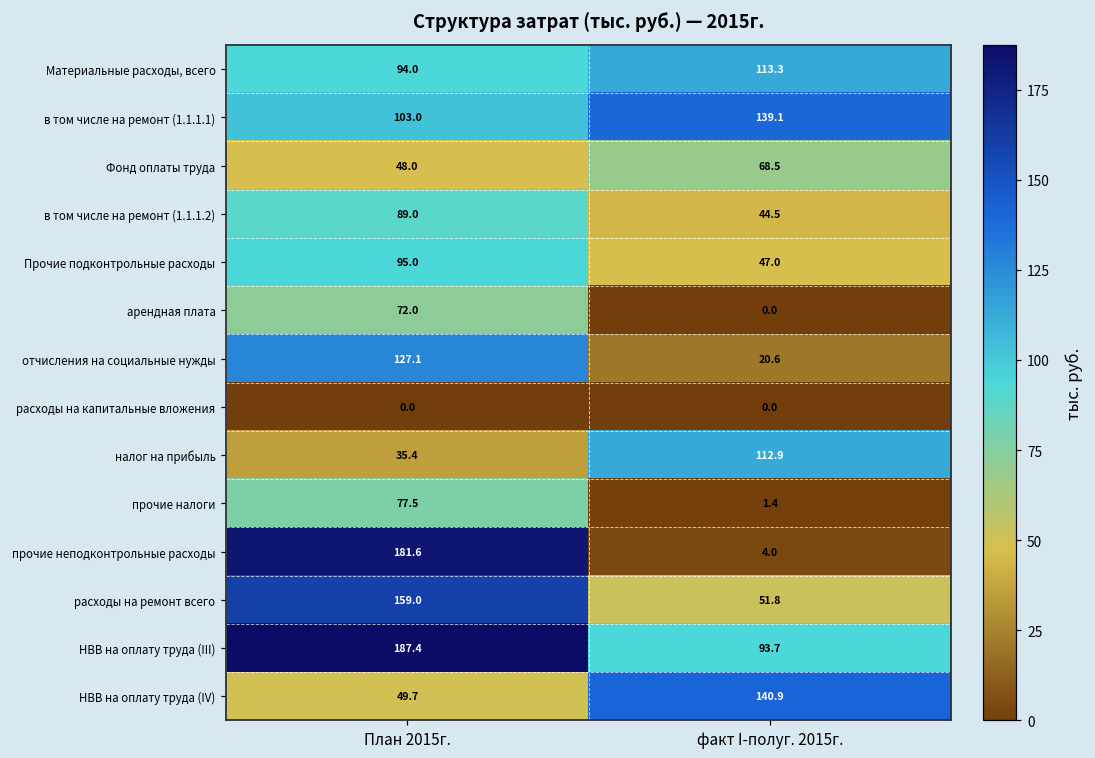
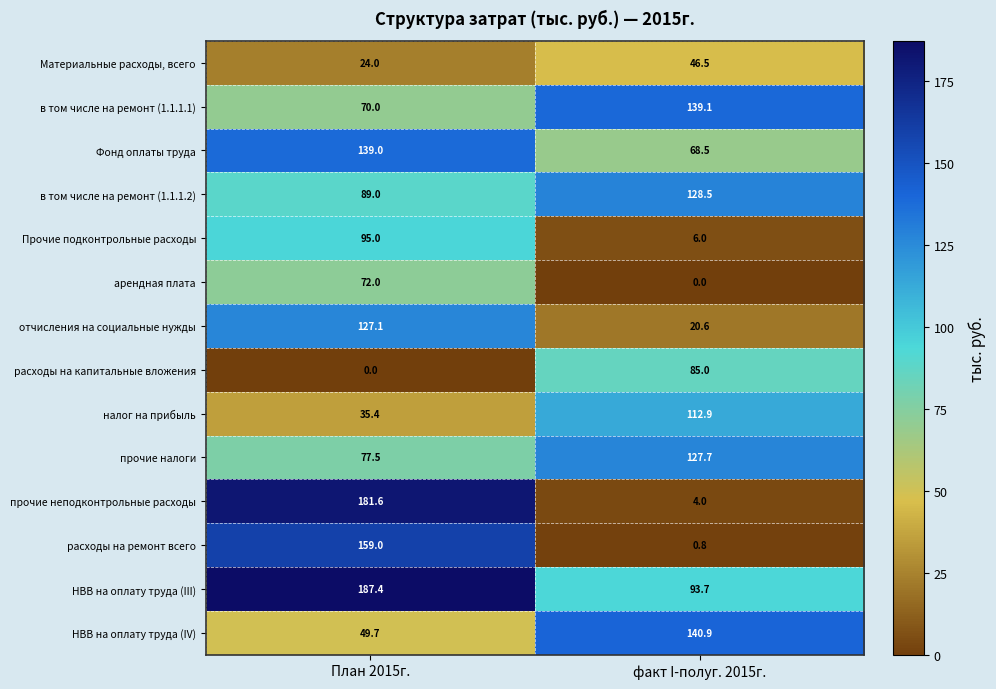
Материальные расходы, всего, План 2015г.: 94.0 -> 24.0
Материальные расходы, всего, факт I-полуг. 2015г.: 113.3 -> 46.5
в том числе на ремонт (1.1.1.1), План 2015г.: 103.0 -> 70.0
Фонд оплаты труда, План 2015г.: 48.0 -> 139.0
в том числе на ремонт (1.1.1.2), факт I-полуг. 2015г.: 44.5 -> 128.5
Прочие подконтрольные расходы, факт I-полуг. 2015г.: 47.0 -> 6.0
расходы на капитальные вложения, факт I-полуг. 2015г.: 0.0 -> 85.0
прочие налоги, факт I-полуг. 2015г.: 1.4 -> 127.7
расходы на ремонт всего, факт I-полуг. 2015г.: 51.8 -> 0.8
